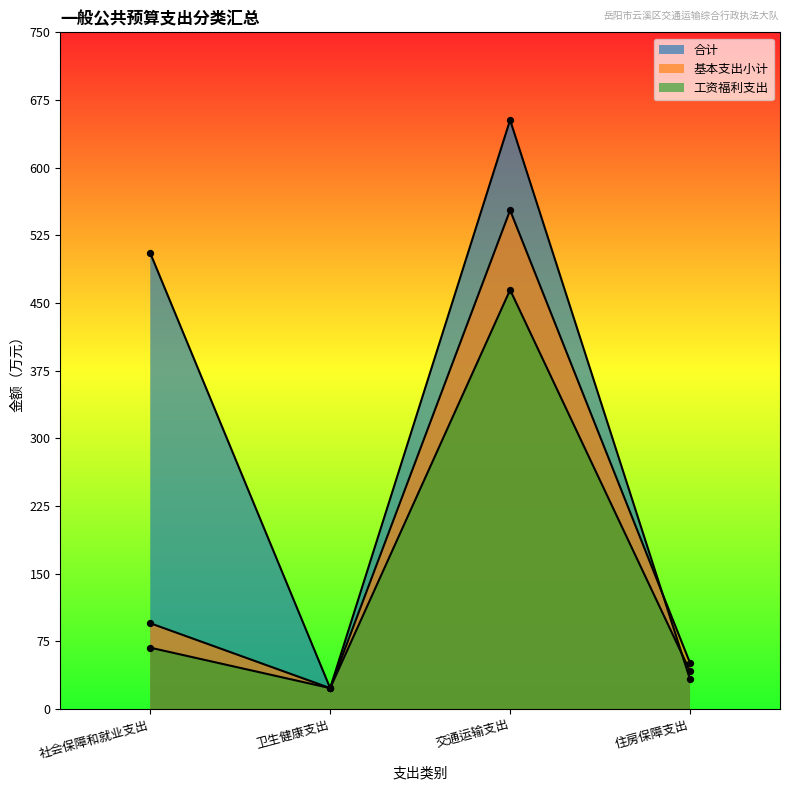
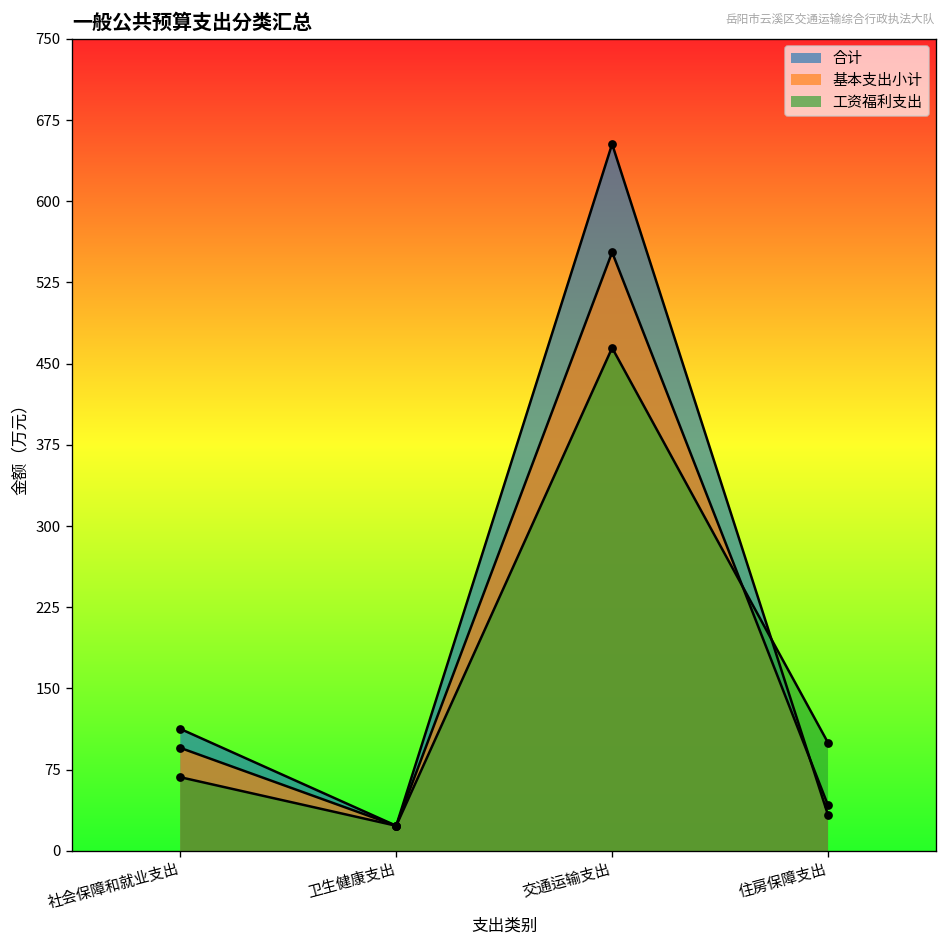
合计, 社会保障和就业支出: 510 -> 110
基本支出小计, 住房保障支出: 50 -> 40
工资福利支出, 住房保障支出: 40 -> 100
